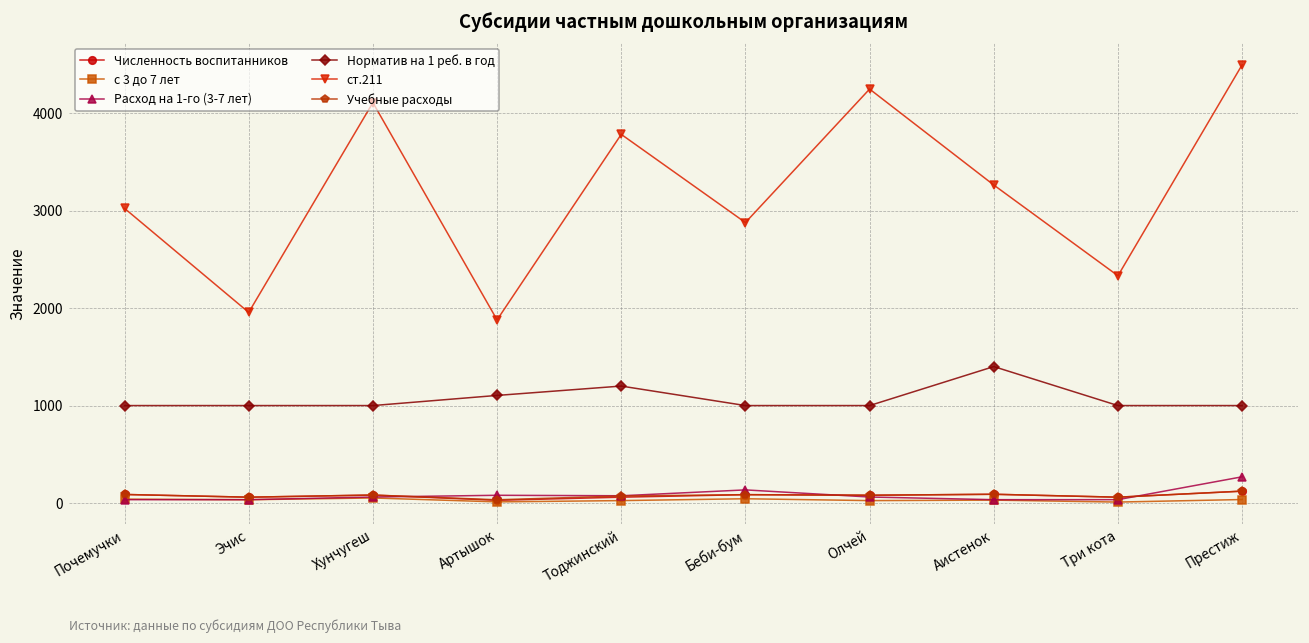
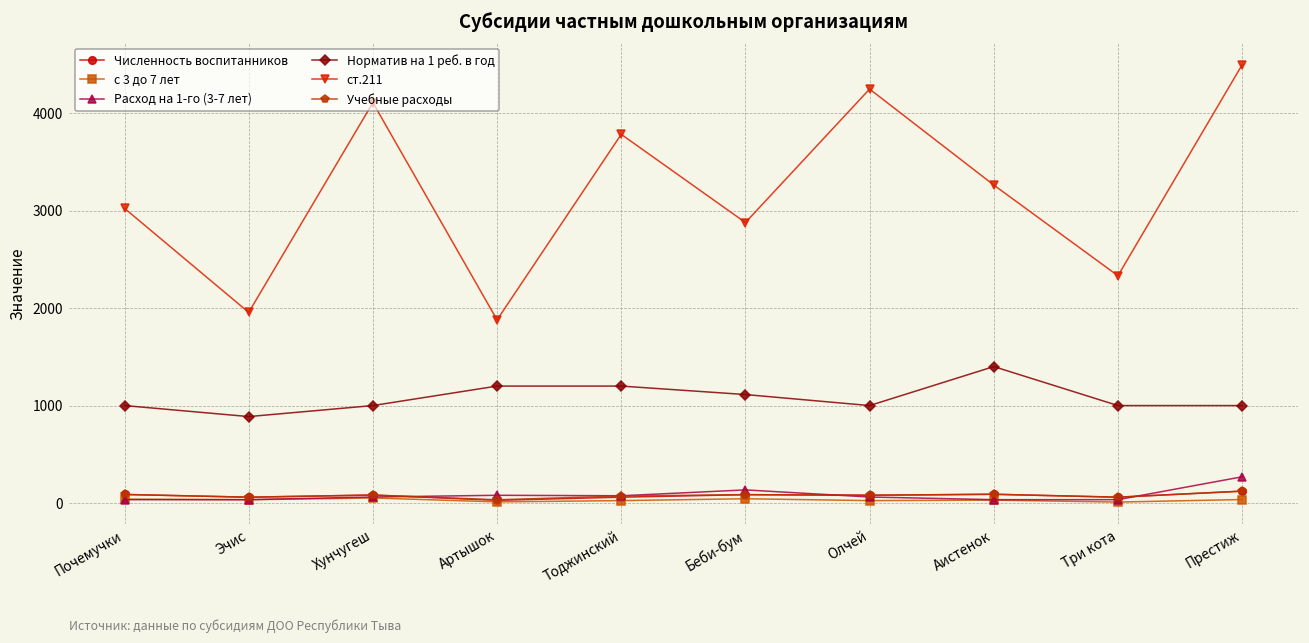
Норматив на 1 реб. в год, Эчис: 1000 -> 900
Норматив на 1 реб. в год, Артышок: 1100 -> 1200
Норматив на 1 реб. в год, Беби-бум: 1000 -> 1100
